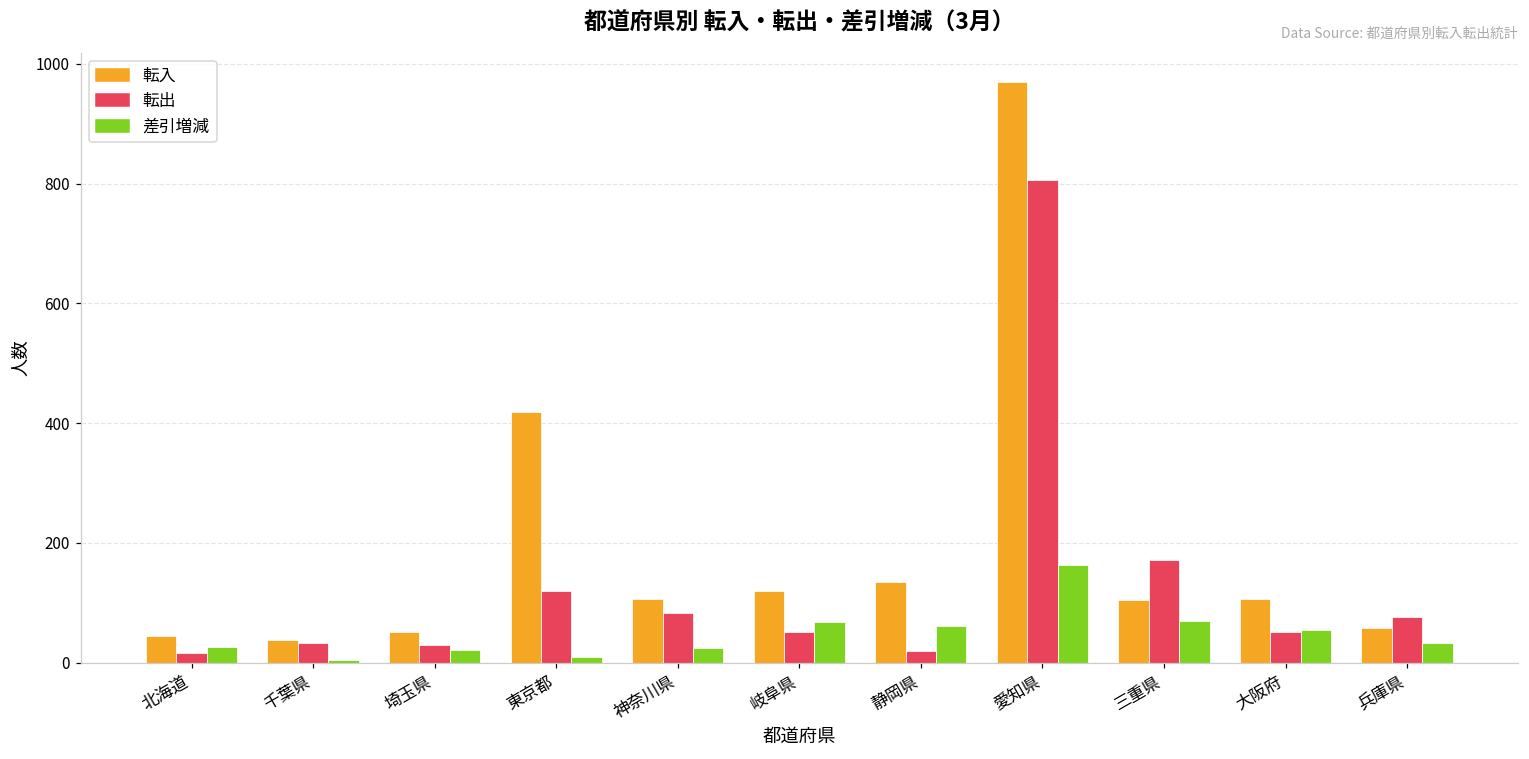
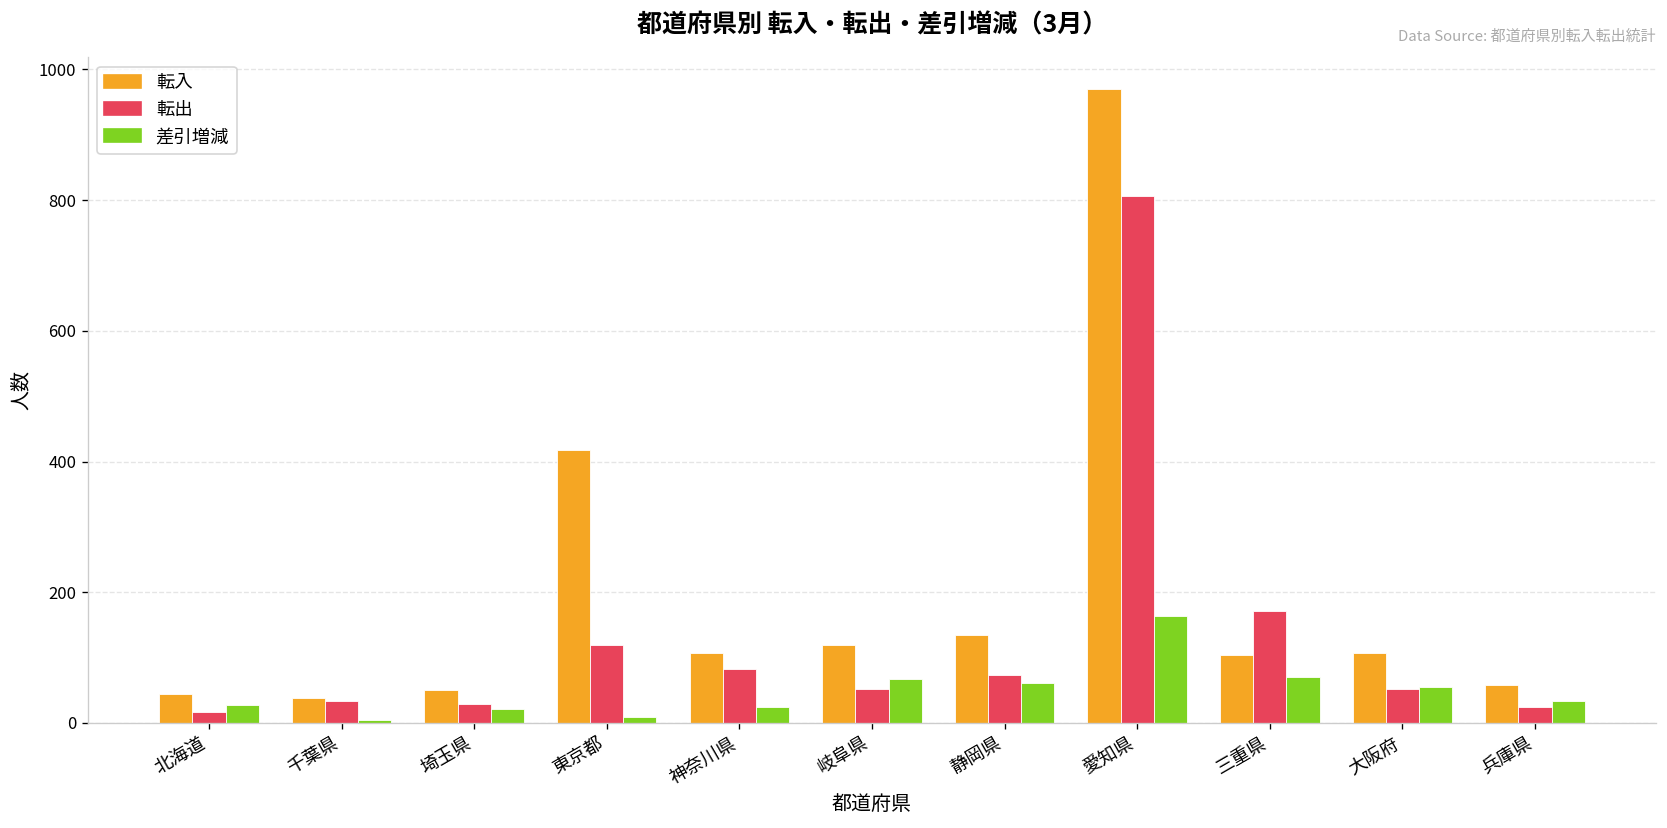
転出, 静岡県: 20 -> 70
転出, 兵庫県: 80 -> 30
